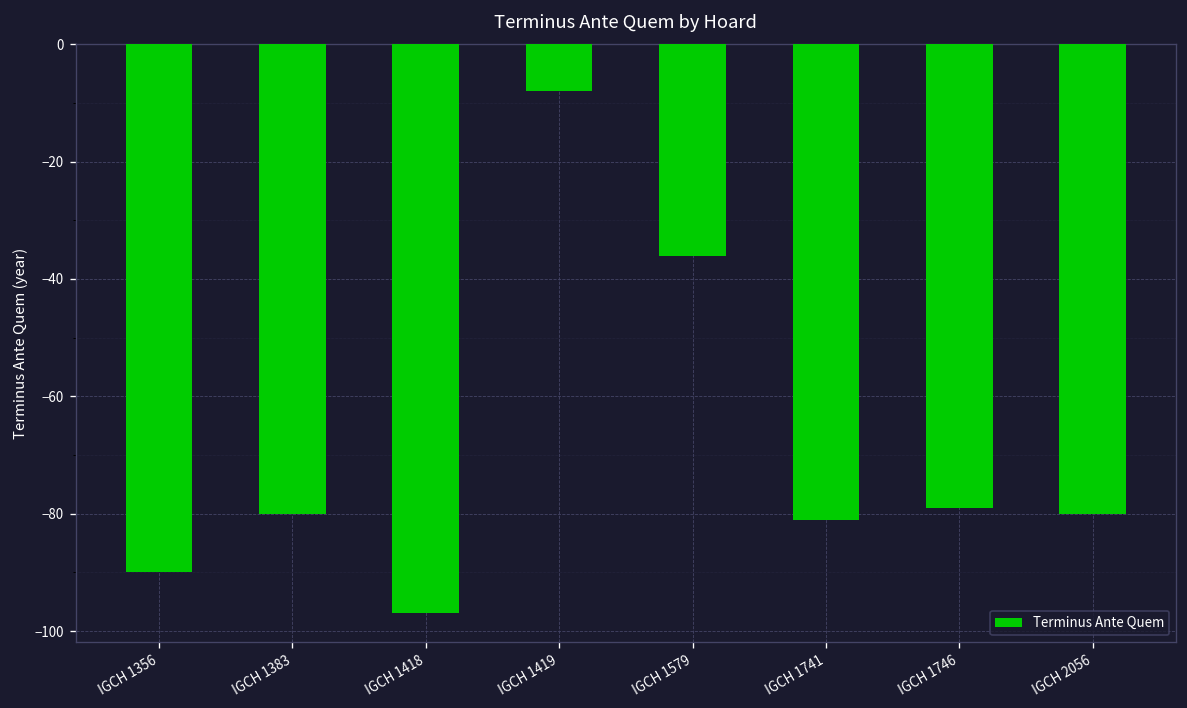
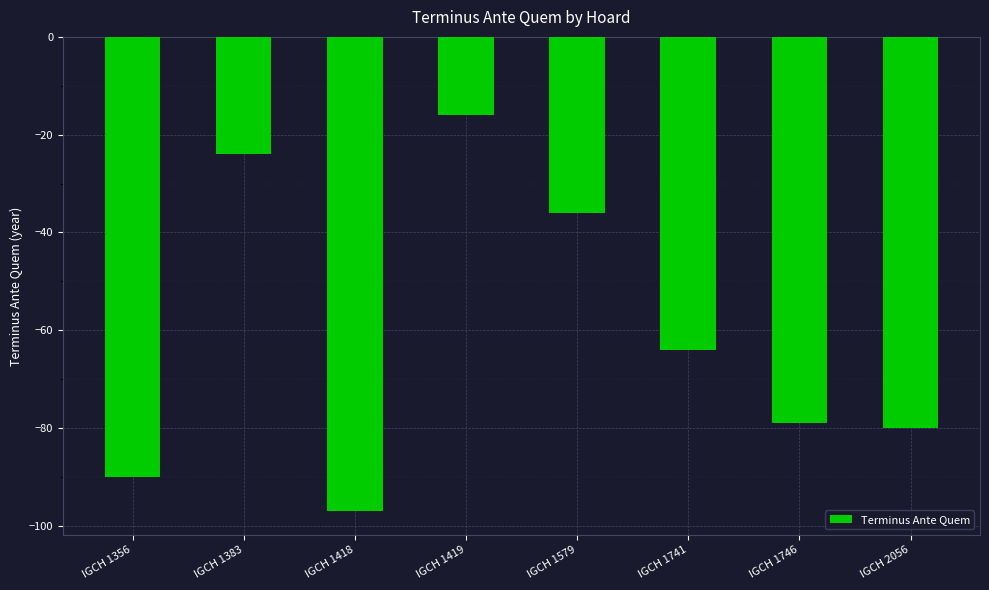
IGCH 1383: -80 -> -24
IGCH 1419: -8 -> -16
IGCH 1741: -81 -> -64
